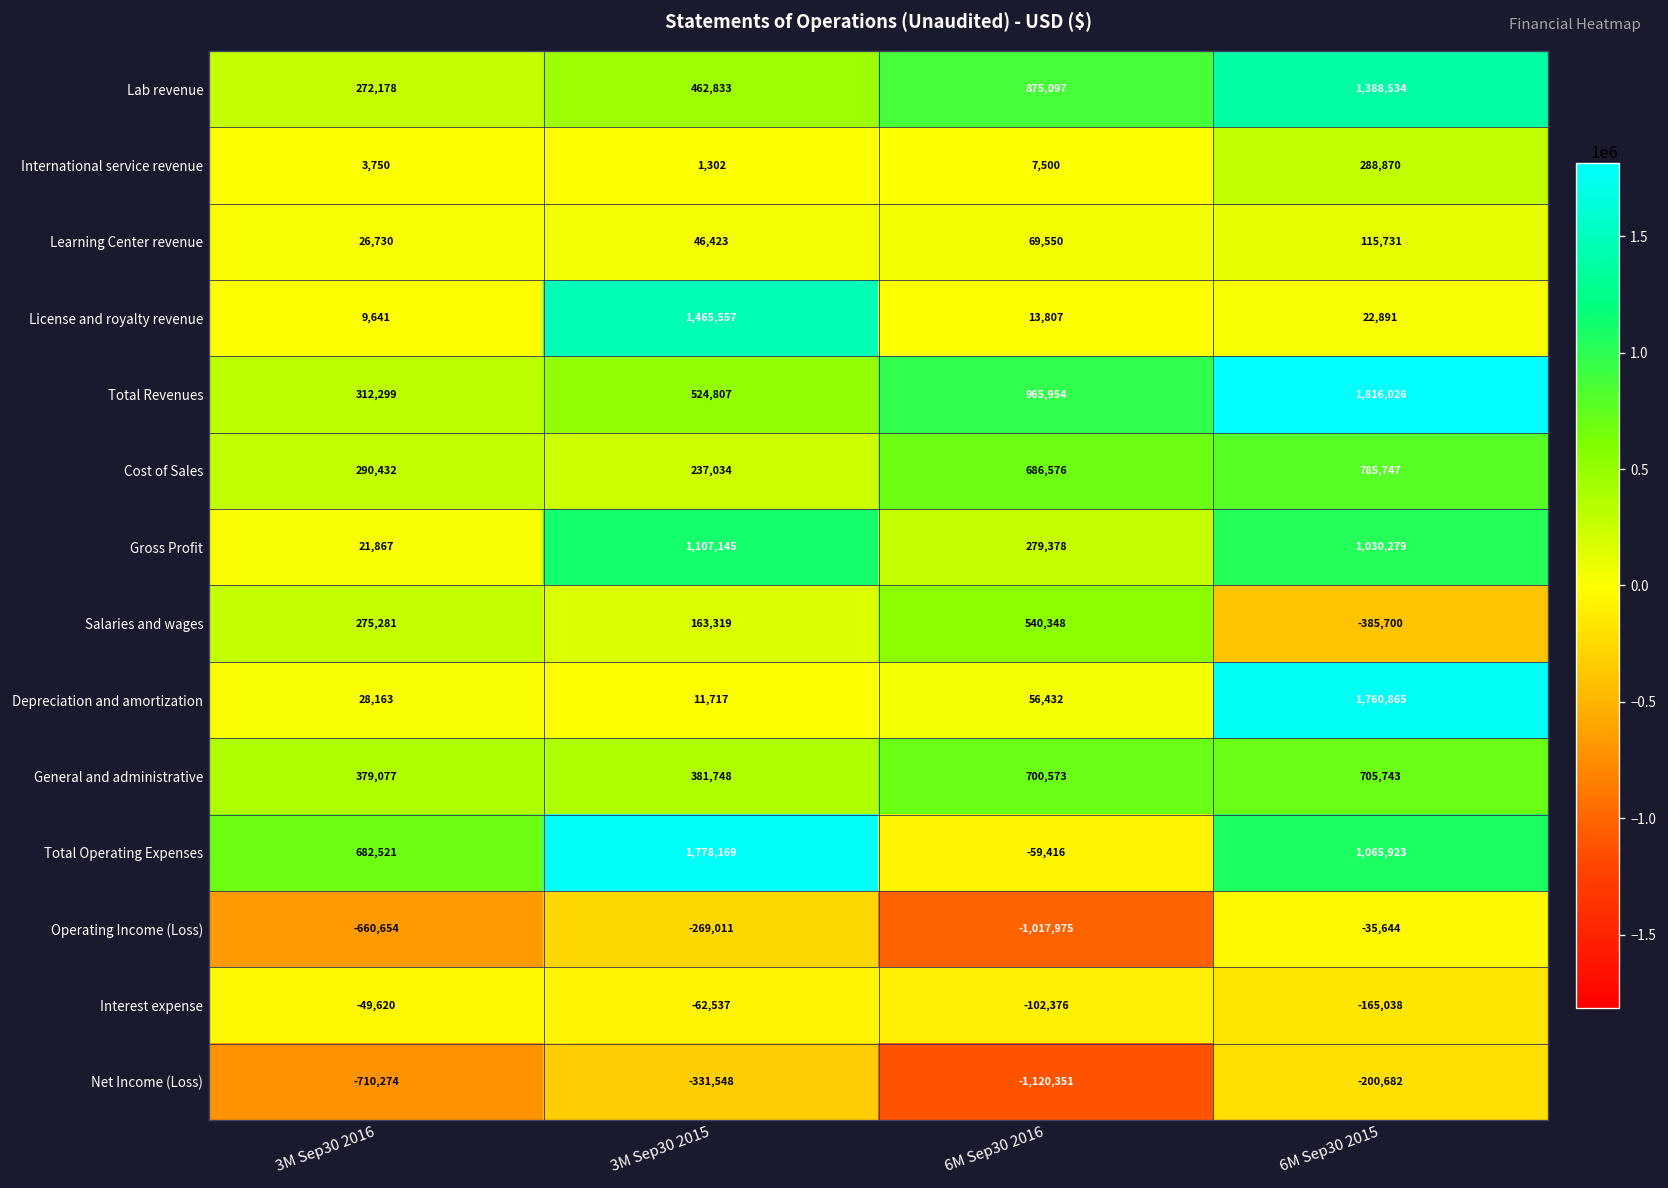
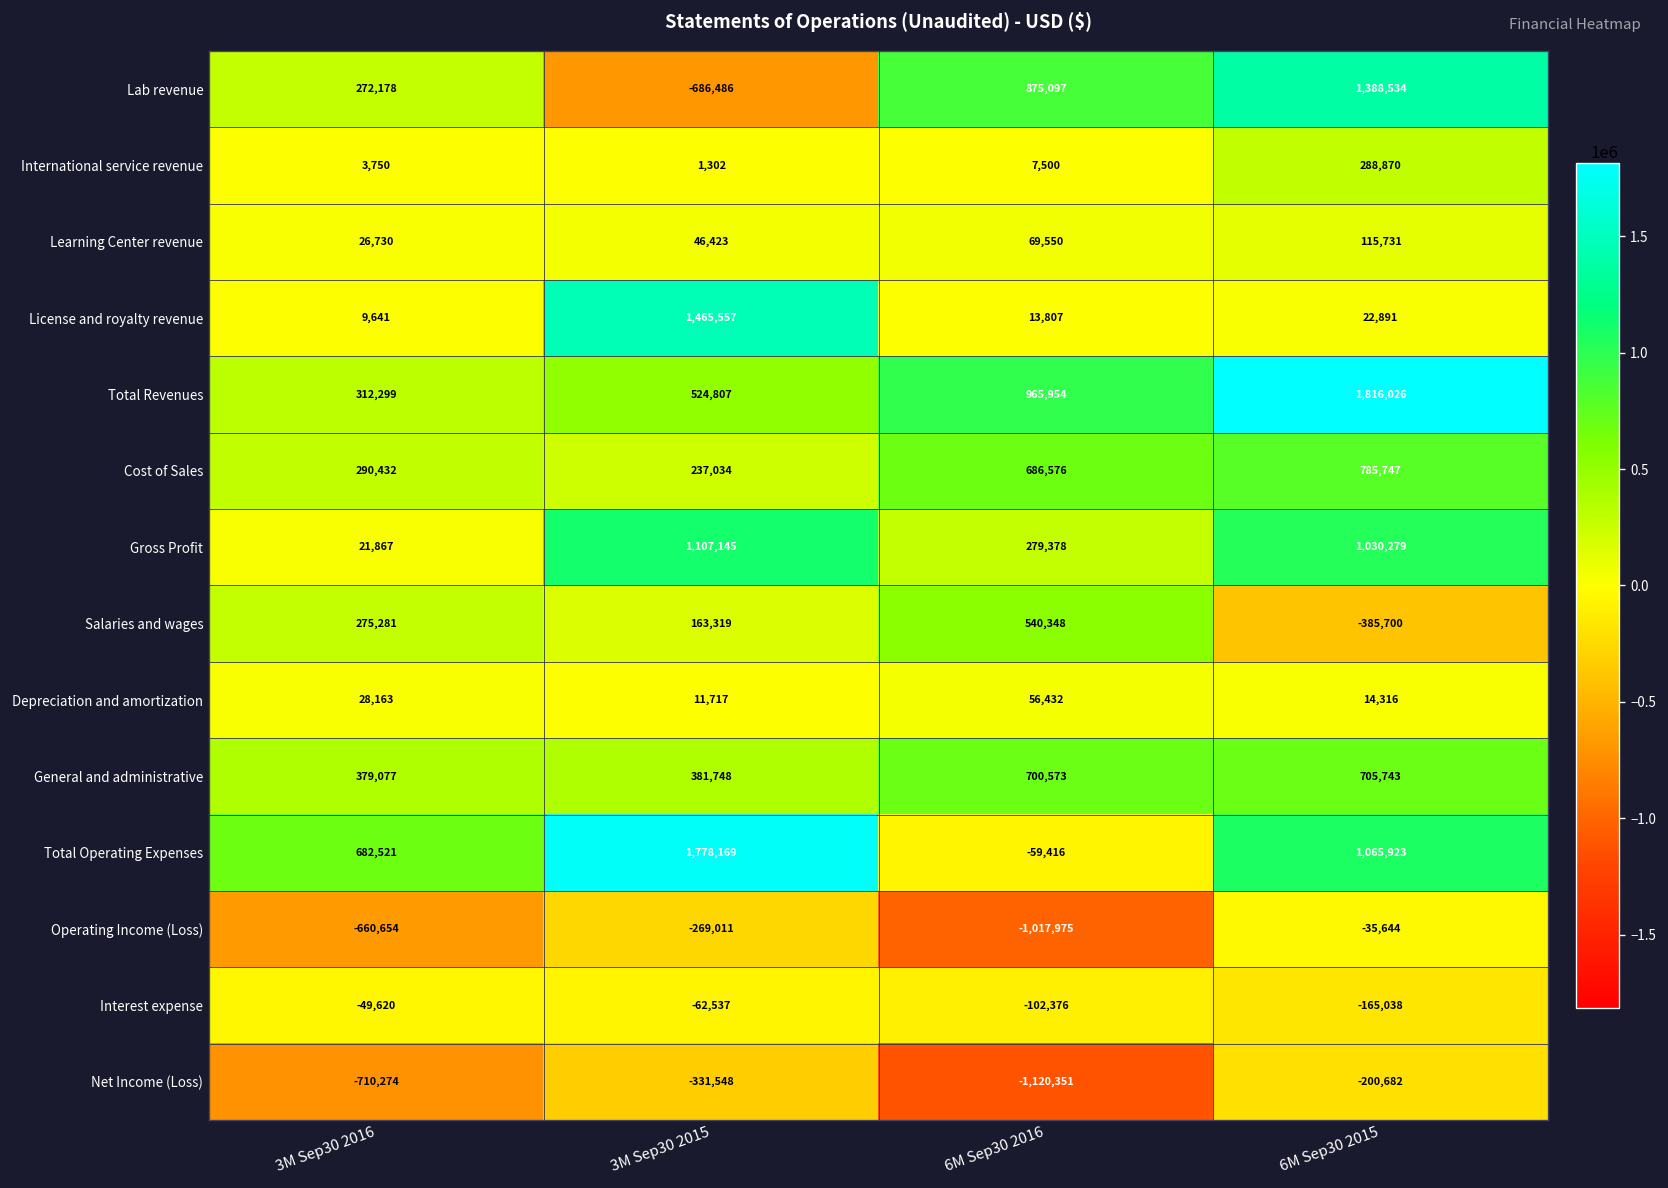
Lab revenue, 3M Sep30 2015: 462,833 -> -686,486
Depreciation and amortization, 6M Sep30 2015: 1,760,865 -> 14,316
